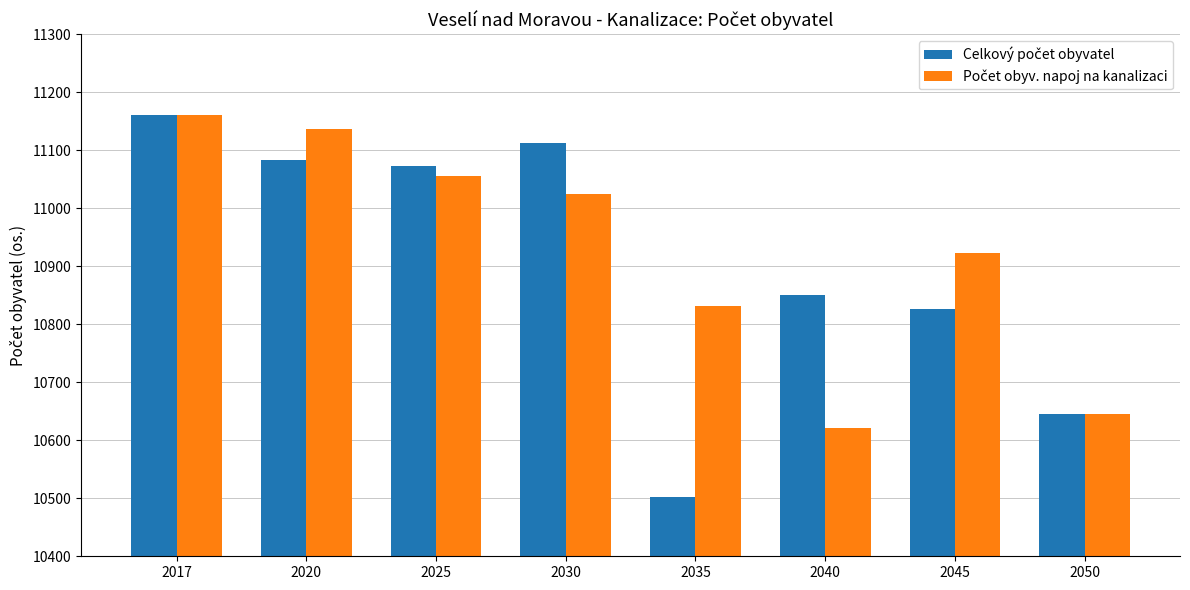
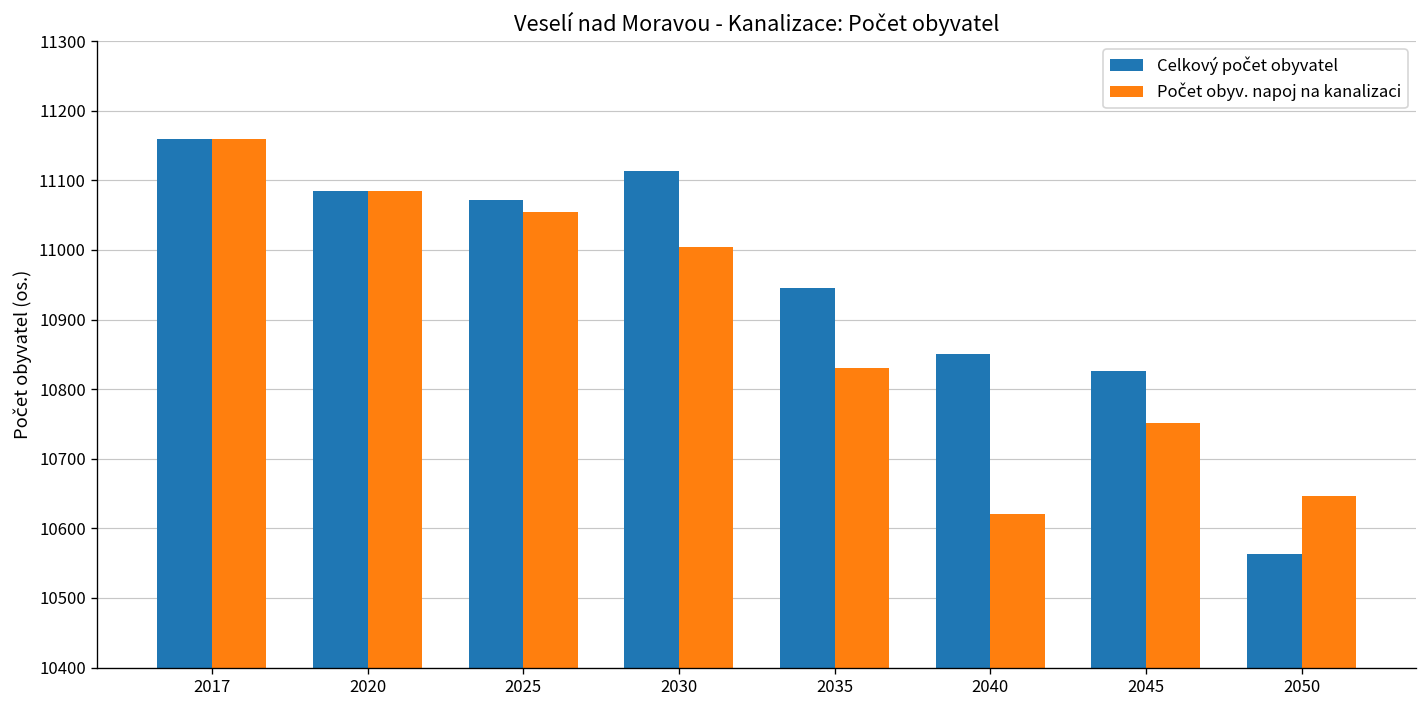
Počet obyv. napoj na kanalizaci, 2020: 11140 -> 11080
Počet obyv. napoj na kanalizaci, 2030: 11020 -> 11000
Celkový počet obyvatel, 2035: 10500 -> 10950
Počet obyv. napoj na kanalizaci, 2045: 10920 -> 10750
Celkový počet obyvatel, 2050: 10650 -> 10560
